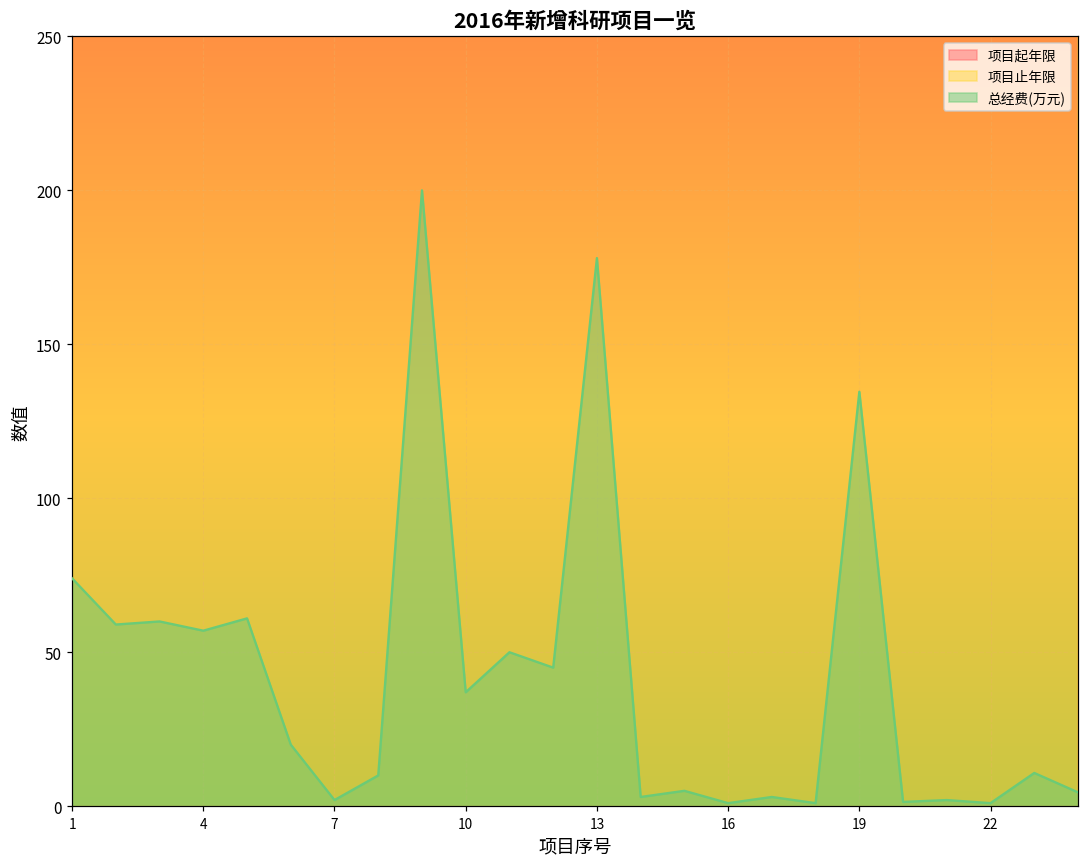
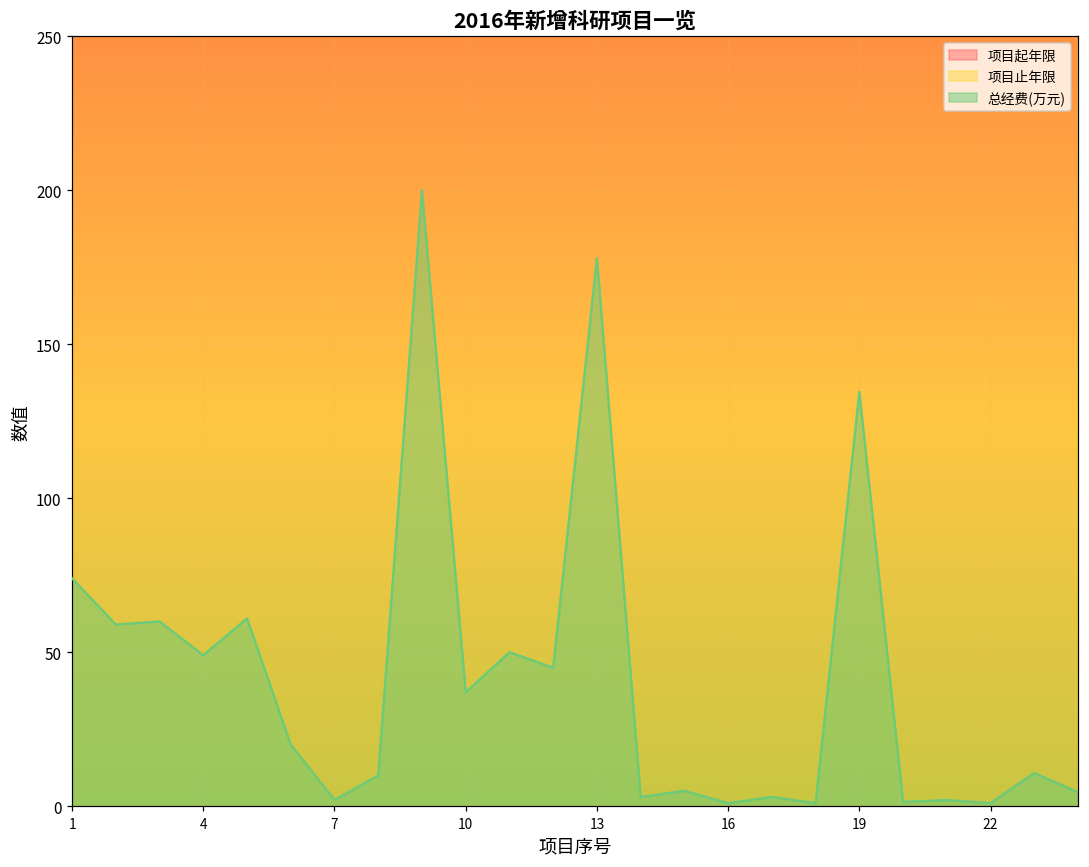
总经费(万元), 4: 57 -> 49
